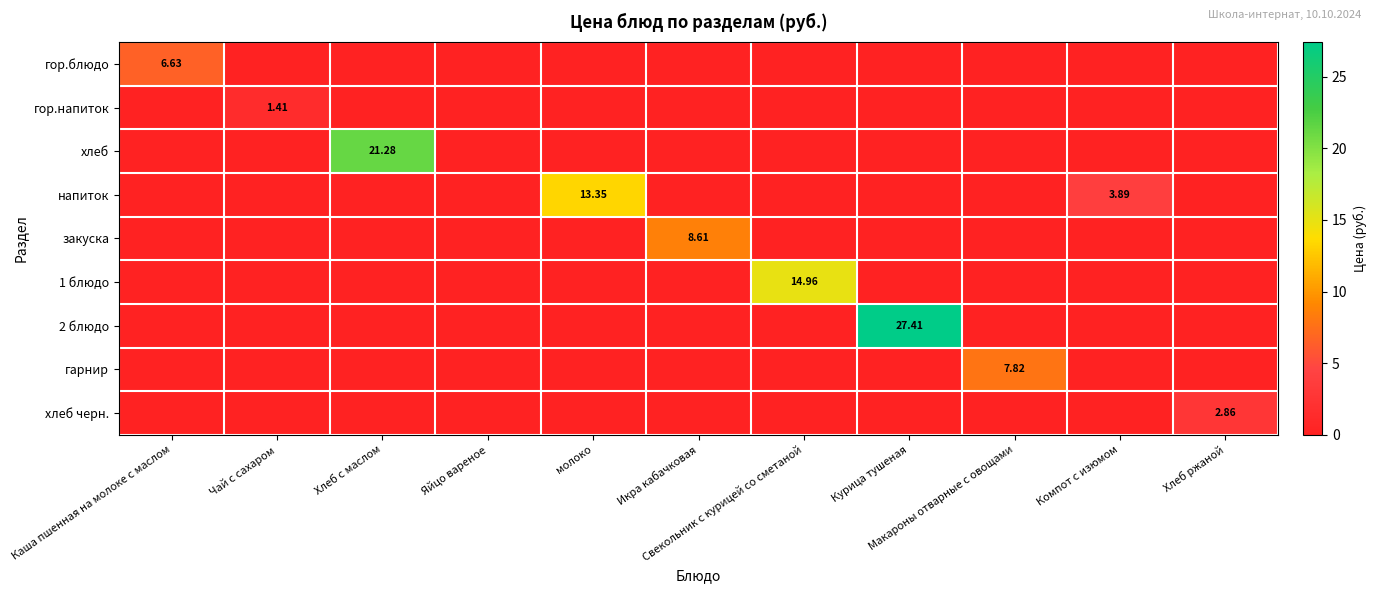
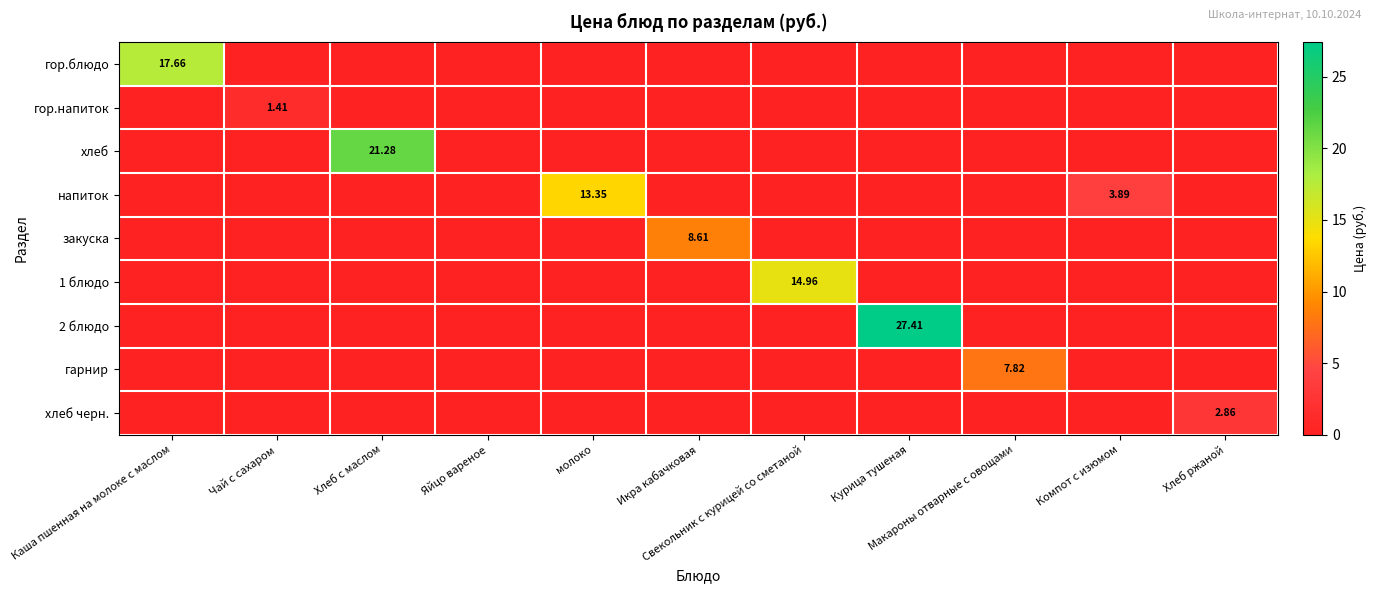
гор.блюдо, Каша пшенная на молоке с маслом: 6.63 -> 17.66
